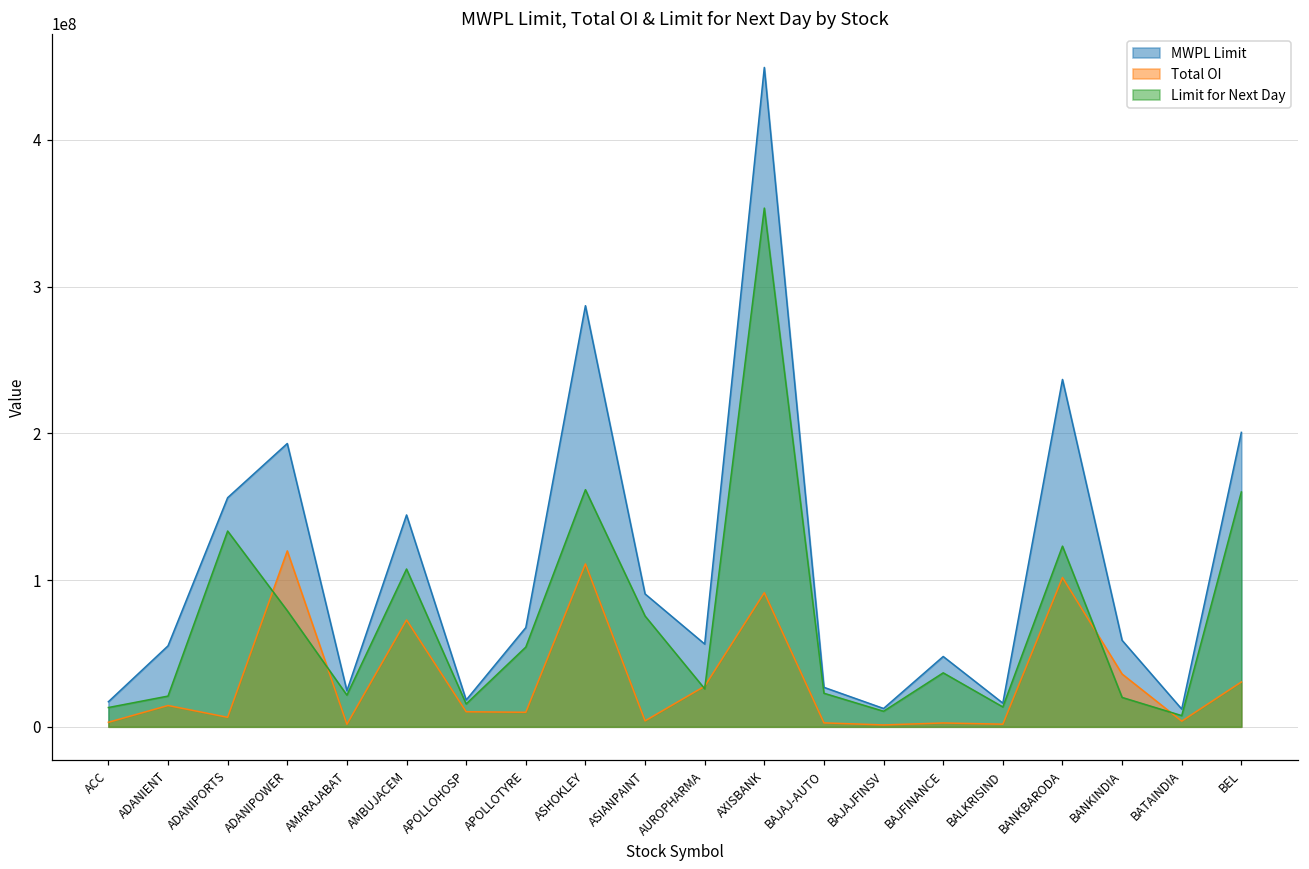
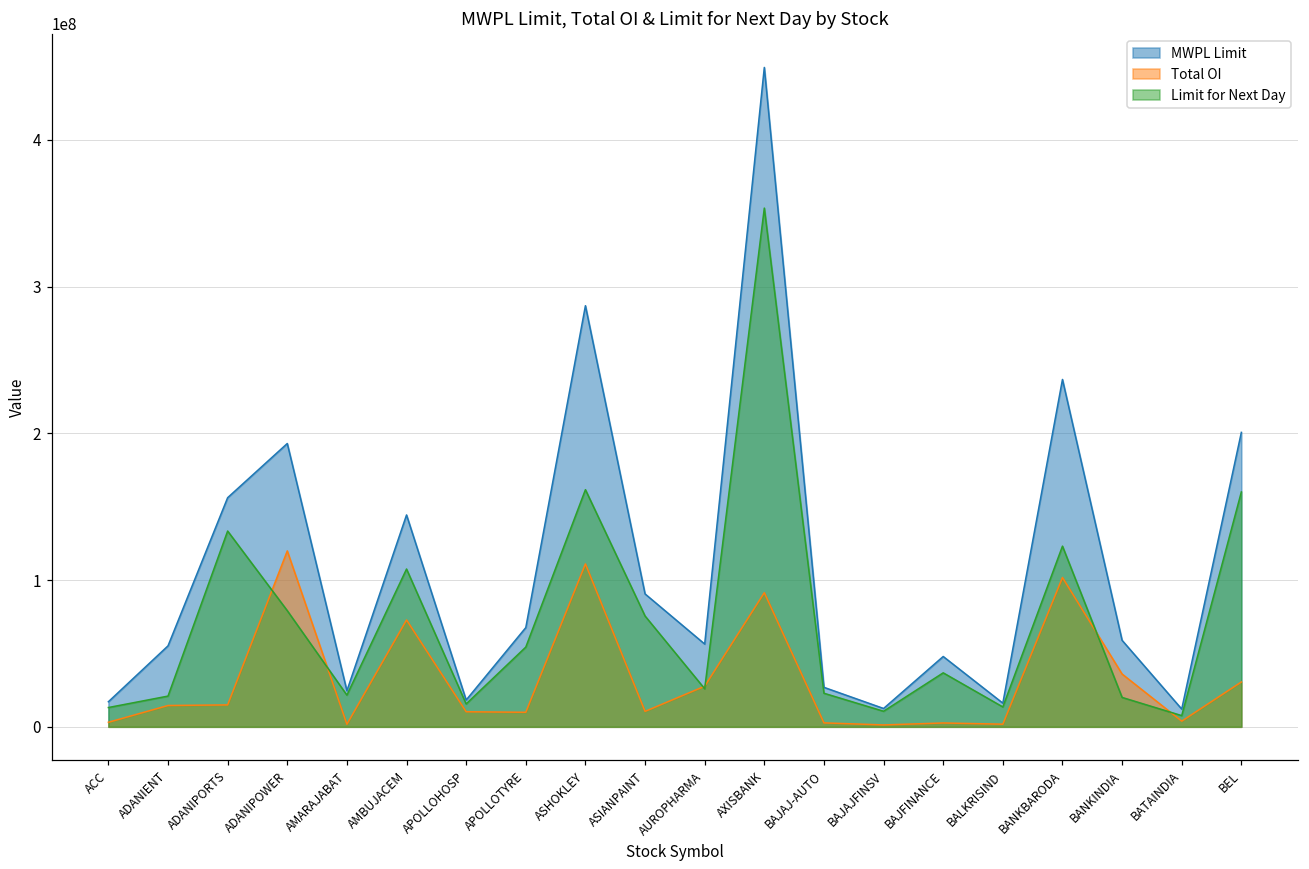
Total OI, ADANIPORTS: 6000000 -> 15000000
Total OI, ASIANPAINT: 4000000 -> 11000000
